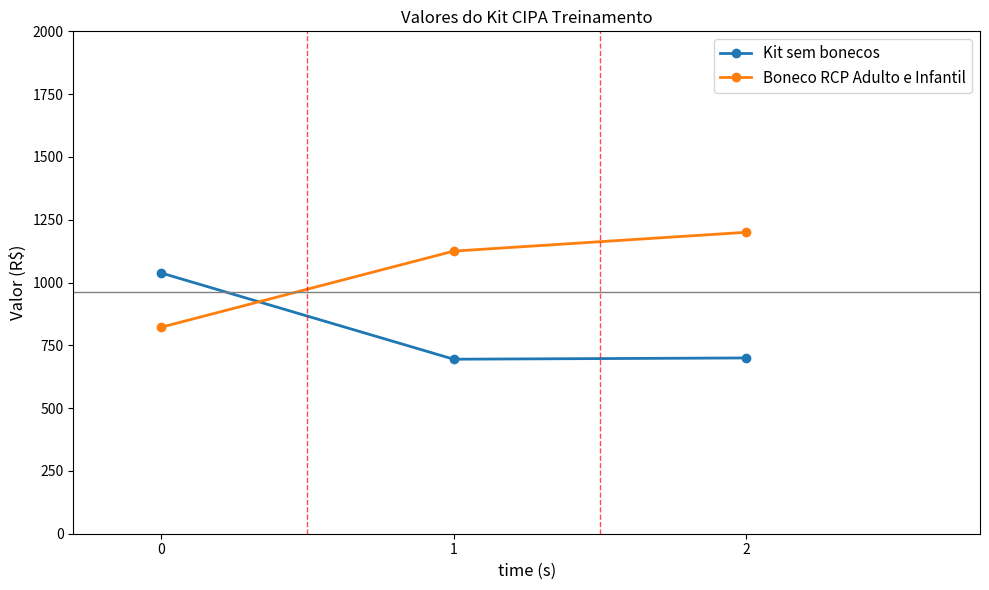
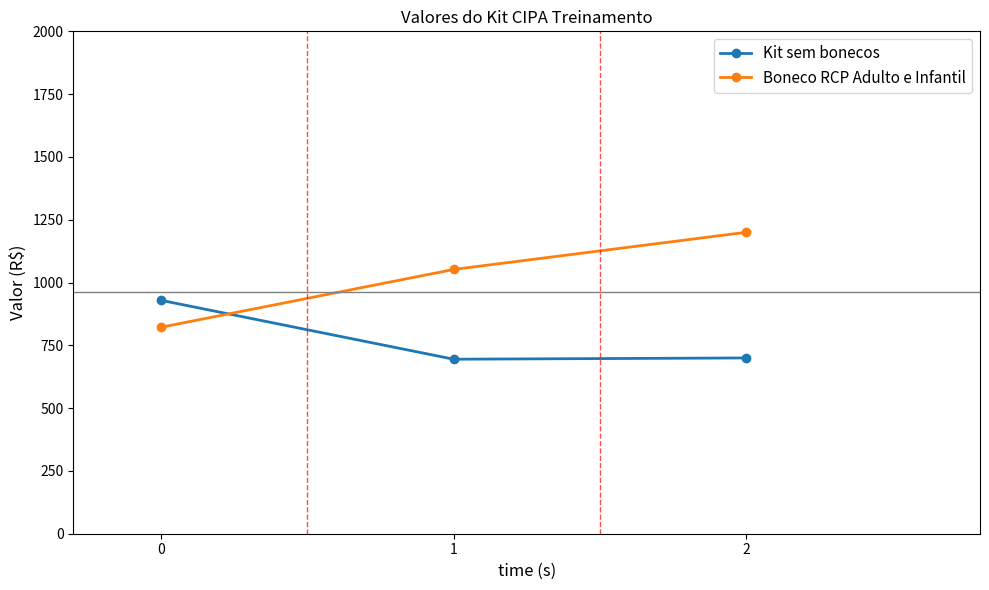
Kit sem bonecos, 0: 1040 -> 930
Boneco RCP Adulto e Infantil, 1: 1130 -> 1050
